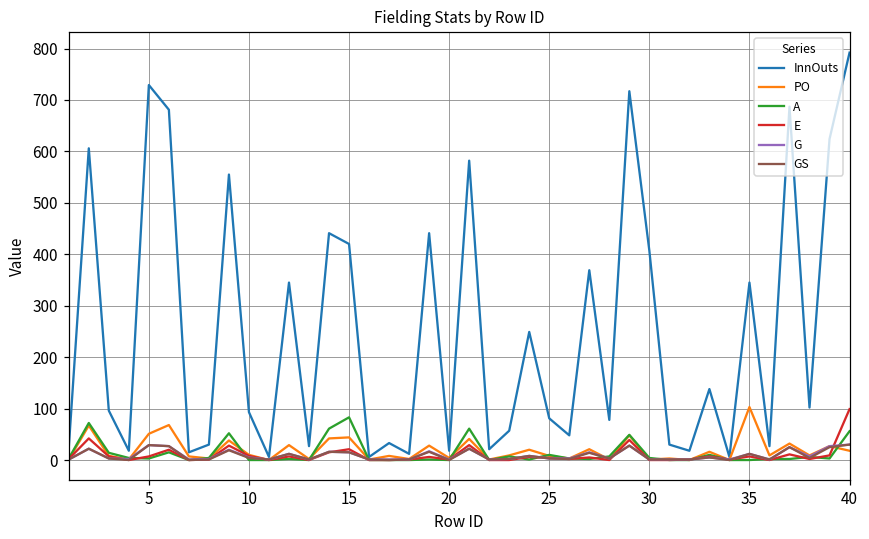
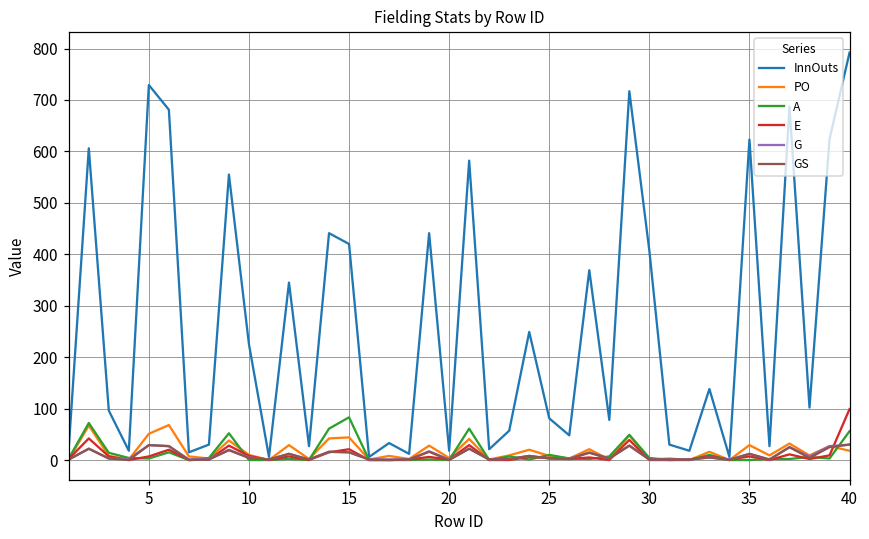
InnOuts, 10: 90 -> 230
InnOuts, 35: 350 -> 620
PO, 35: 100 -> 30
